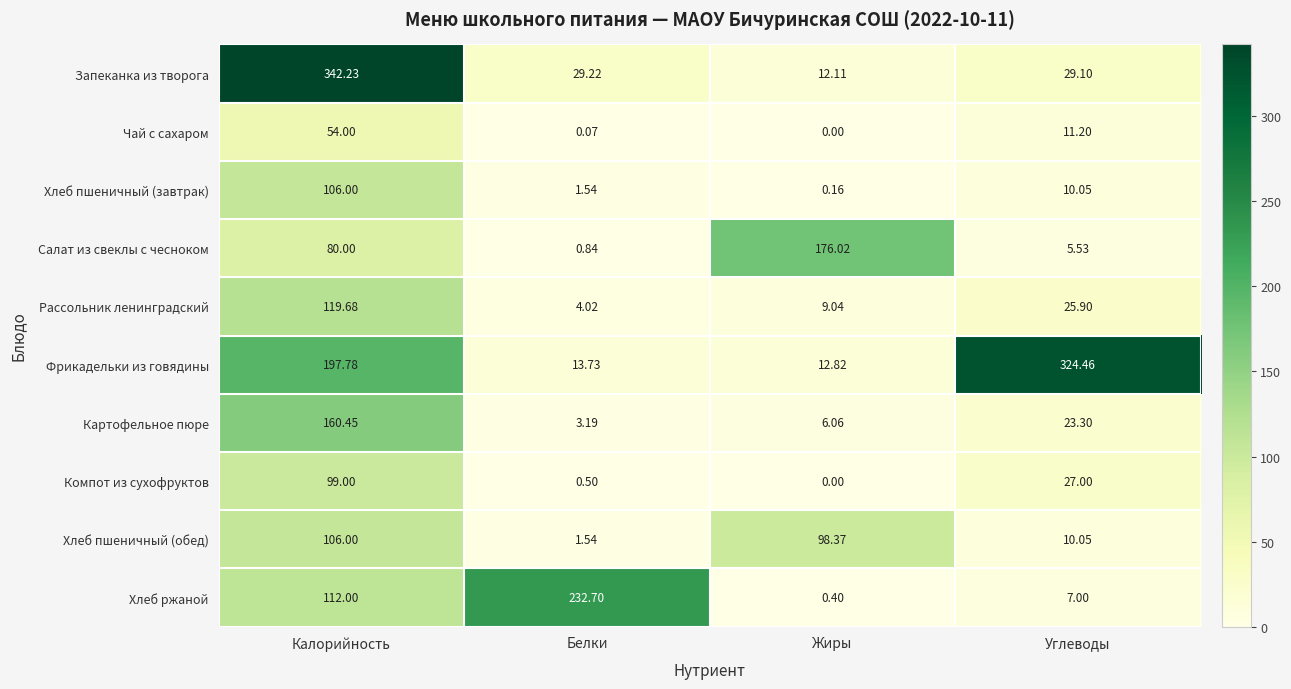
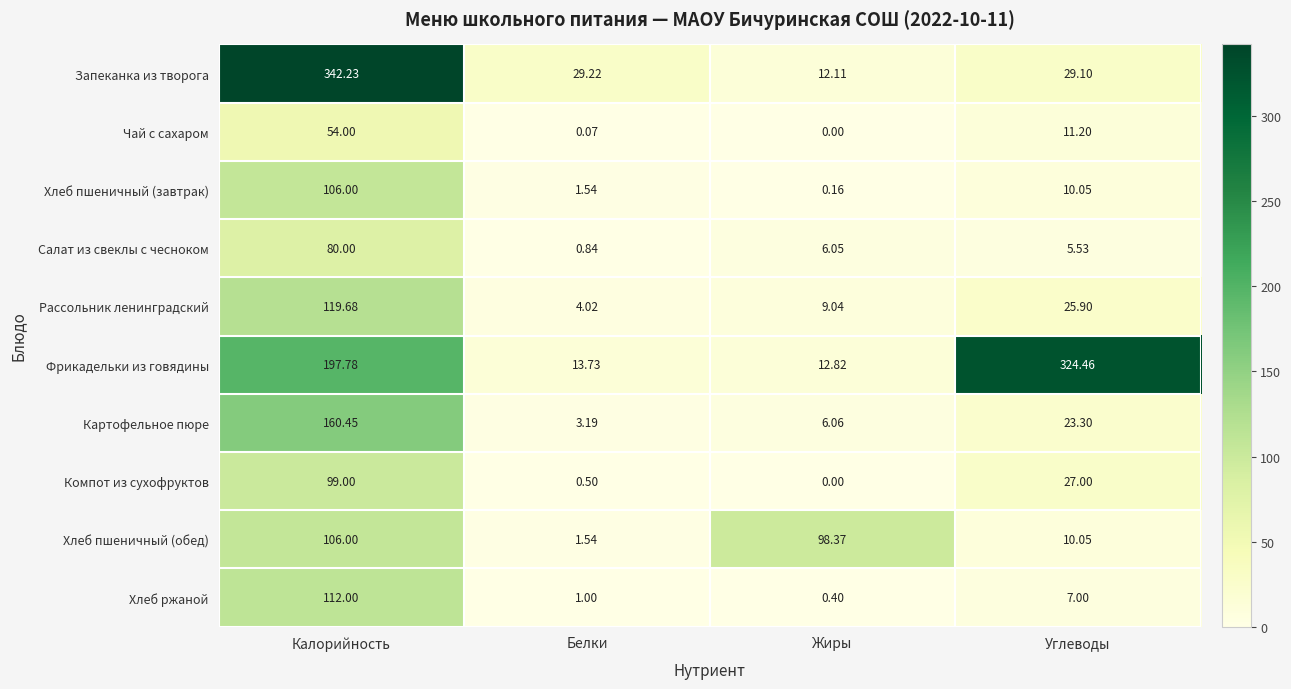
Салат из свеклы с чесноком, Жиры: 176.02 -> 6.05
Хлеб ржаной, Белки: 232.70 -> 1.00
